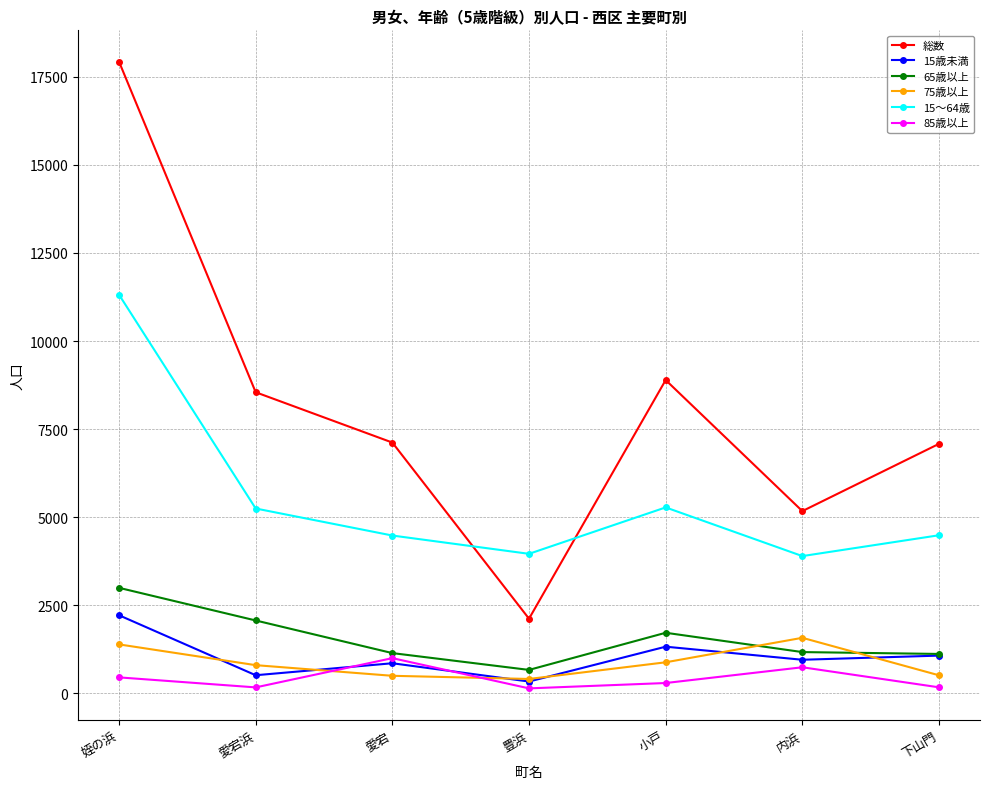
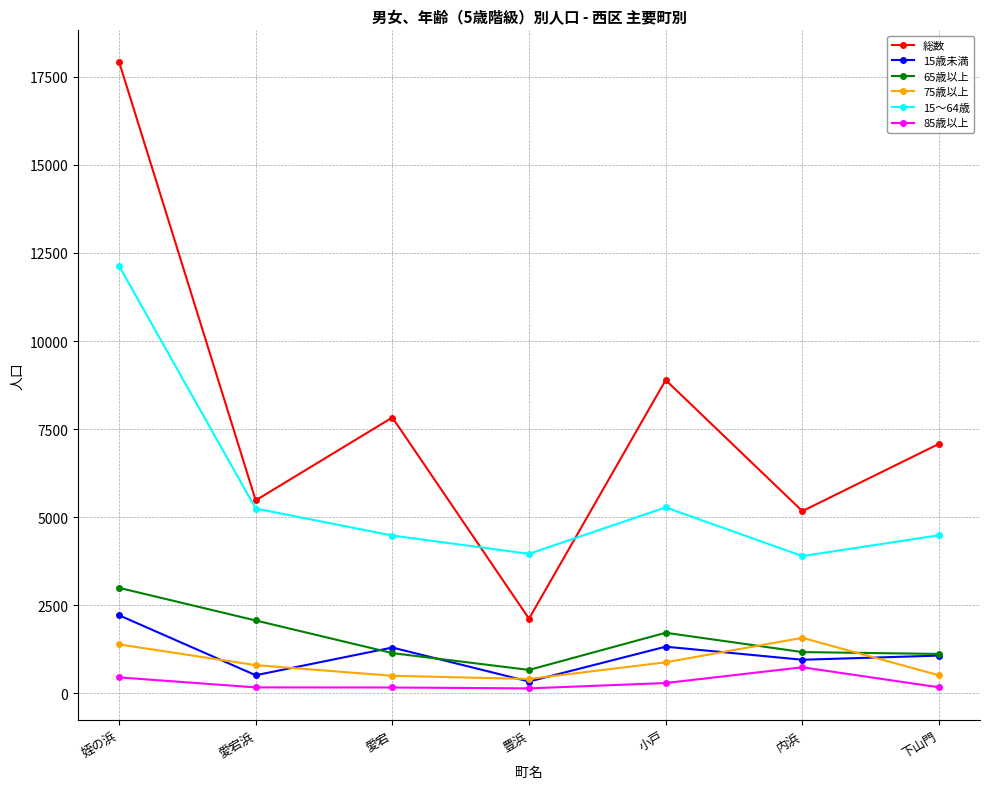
15～64歳, 姪の浜: 11300 -> 12100
総数, 愛宕浜: 8500 -> 5500
総数, 愛宕: 7100 -> 7800
15歳未満, 愛宕: 900 -> 1300
85歳以上, 愛宕: 1000 -> 200
